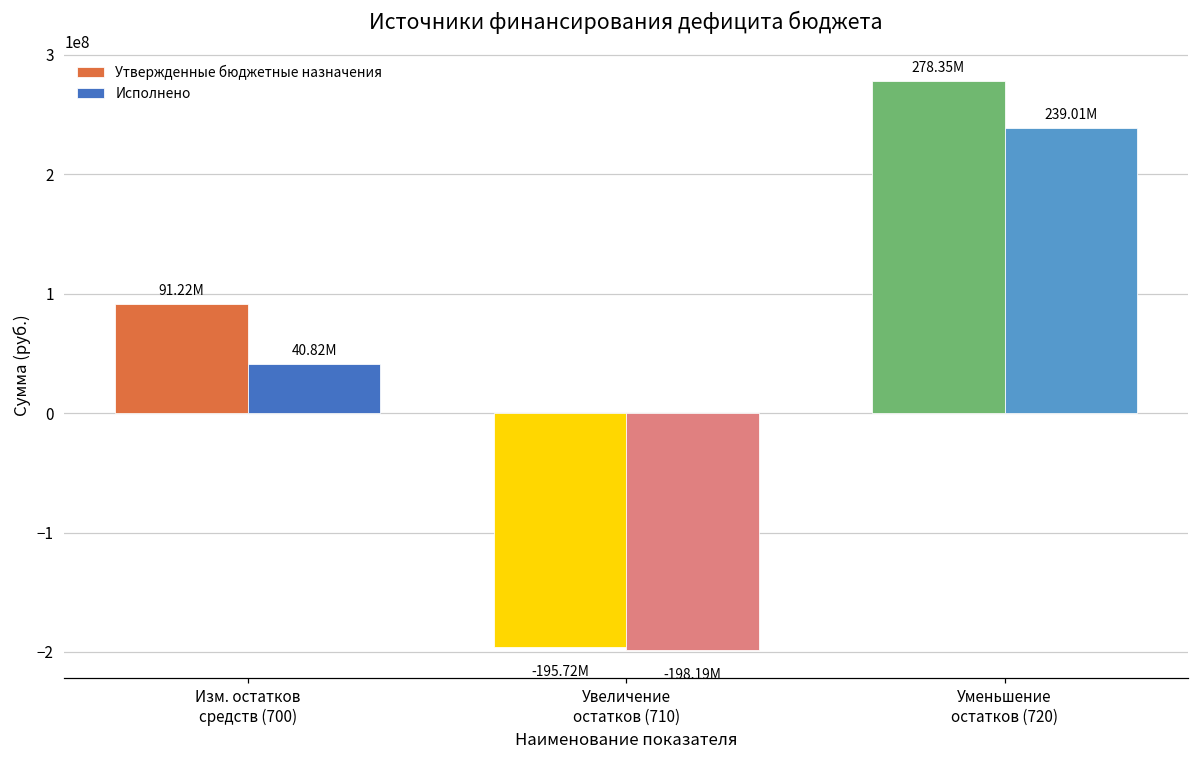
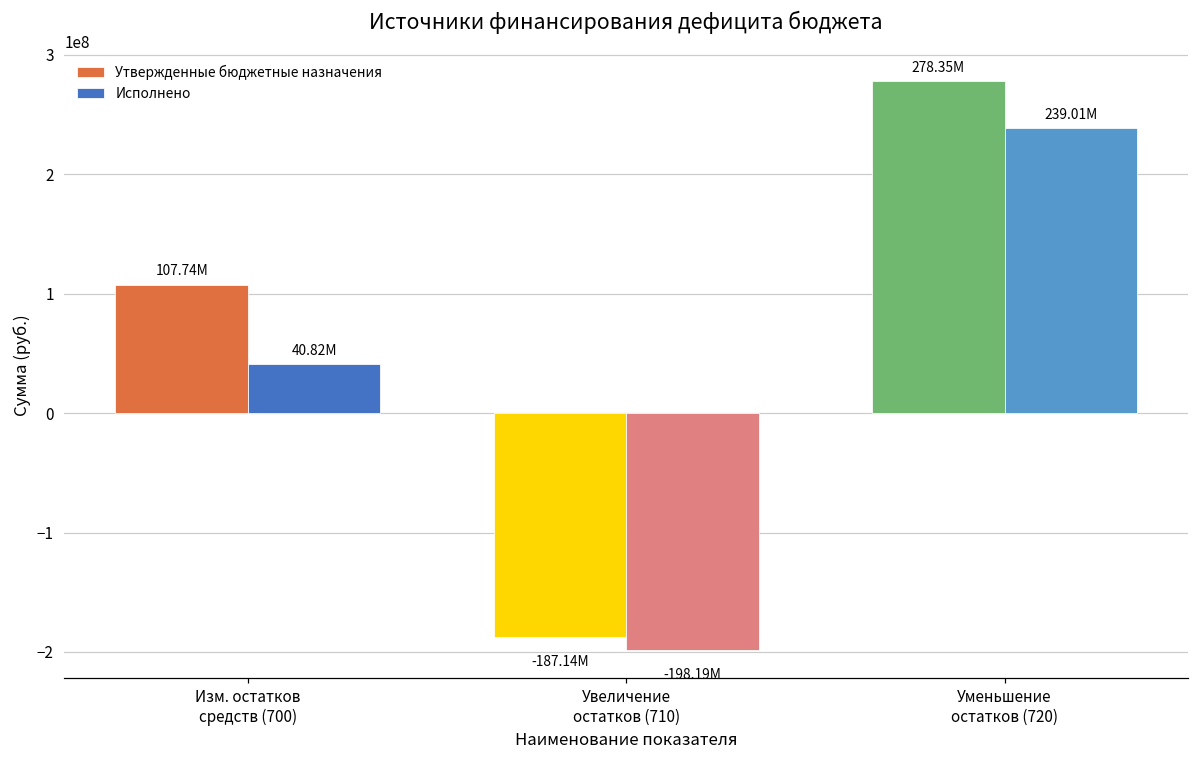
Утвержденные бюджетные назначения, Изм. остатков средств (700): 91.22M -> 107.74M
Утвержденные бюджетные назначения, Увеличение остатков (710): -195.72M -> -187.14M
